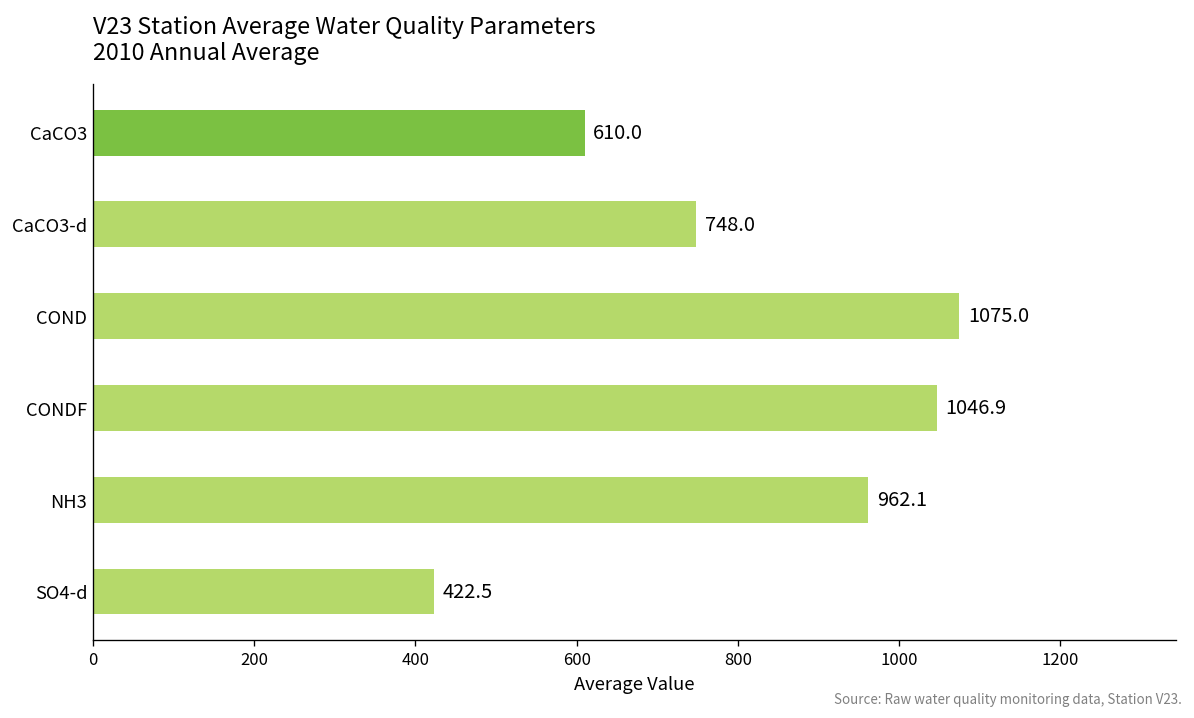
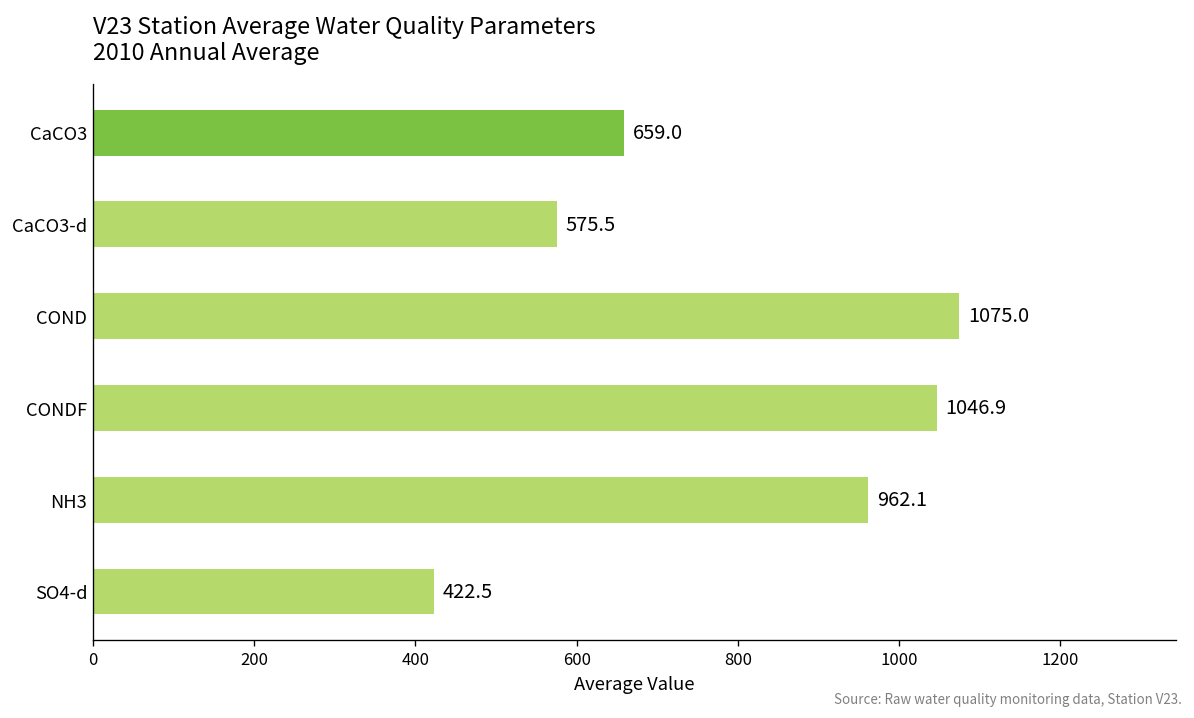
CaCO3: 610.0 -> 659.0
CaCO3-d: 748.0 -> 575.5
